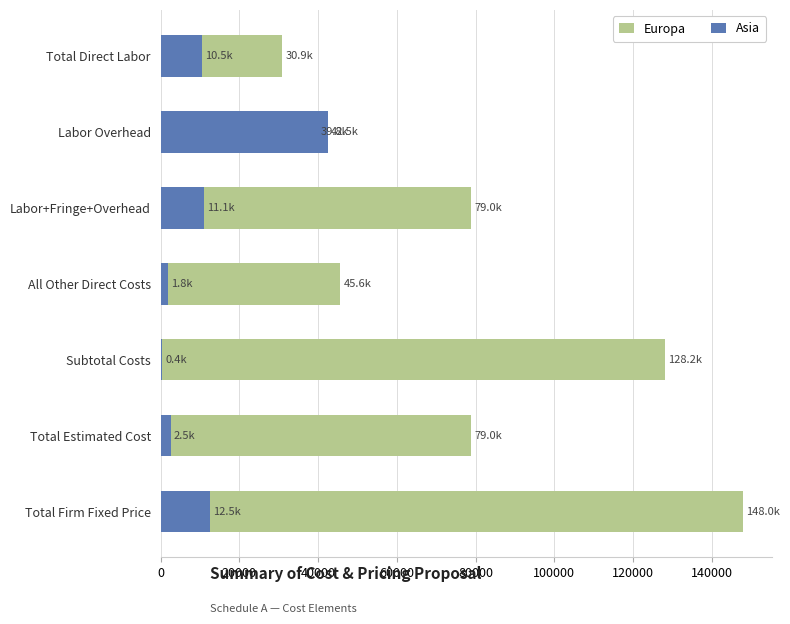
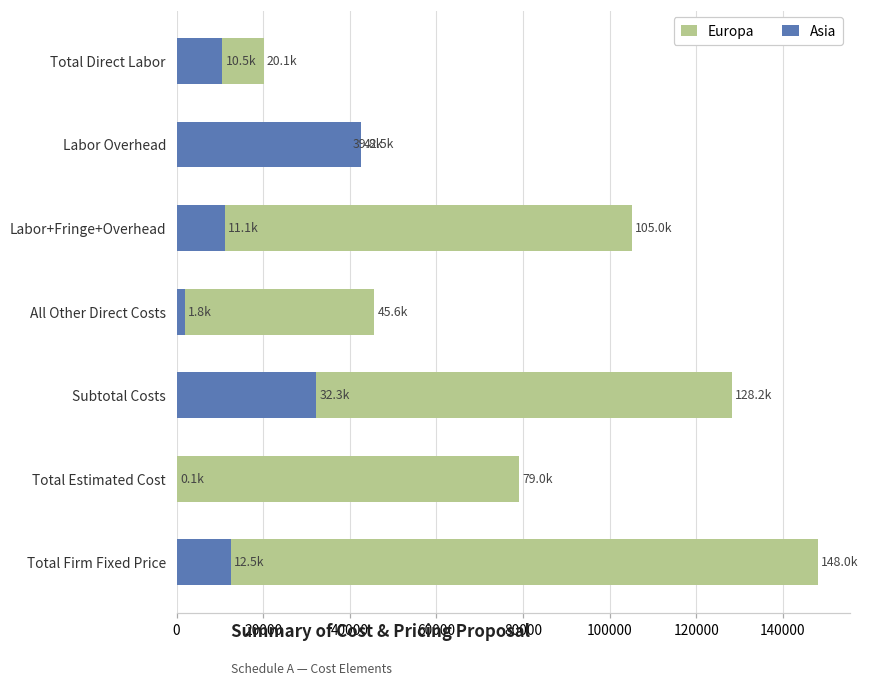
Europa, Total Direct Labor: 30.9k -> 20.1k
Europa, Labor+Fringe+Overhead: 79.0k -> 105.0k
Asia, Subtotal Costs: 0.4k -> 32.3k
Asia, Total Estimated Cost: 2.5k -> 0.1k
